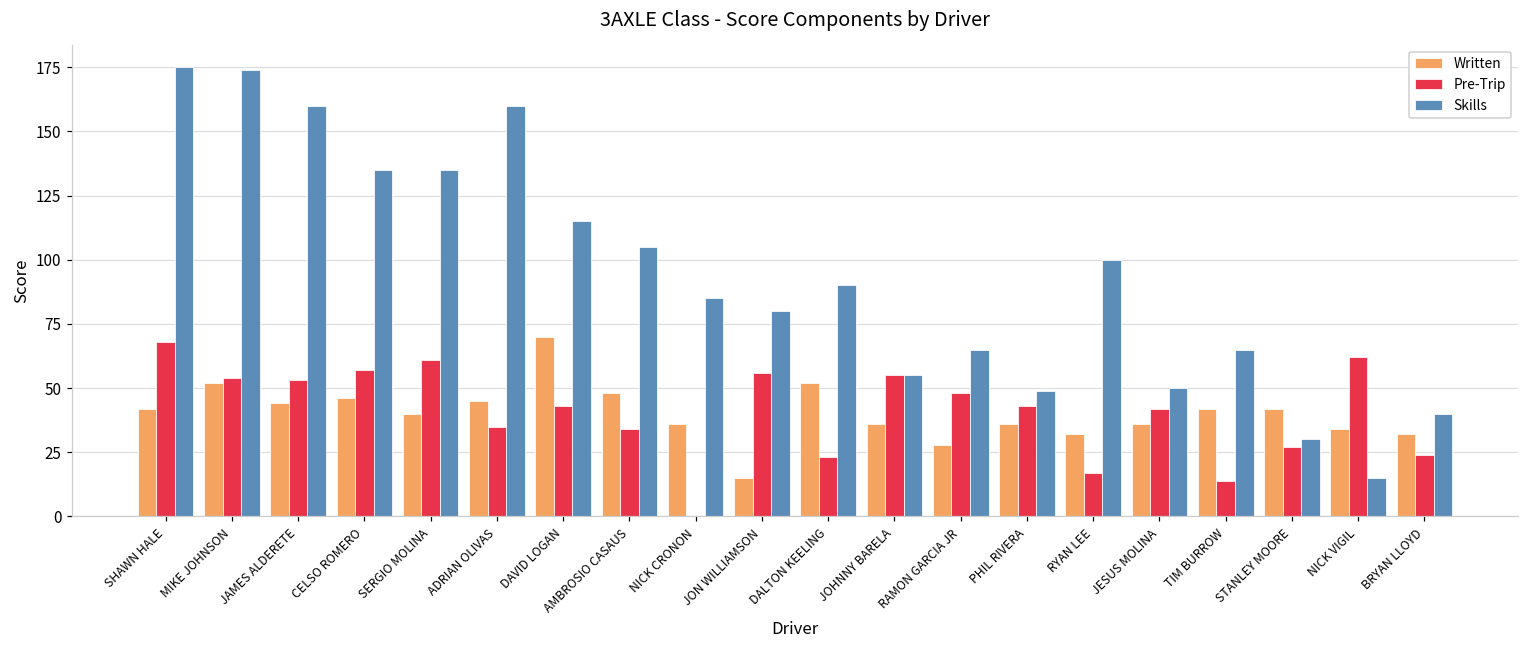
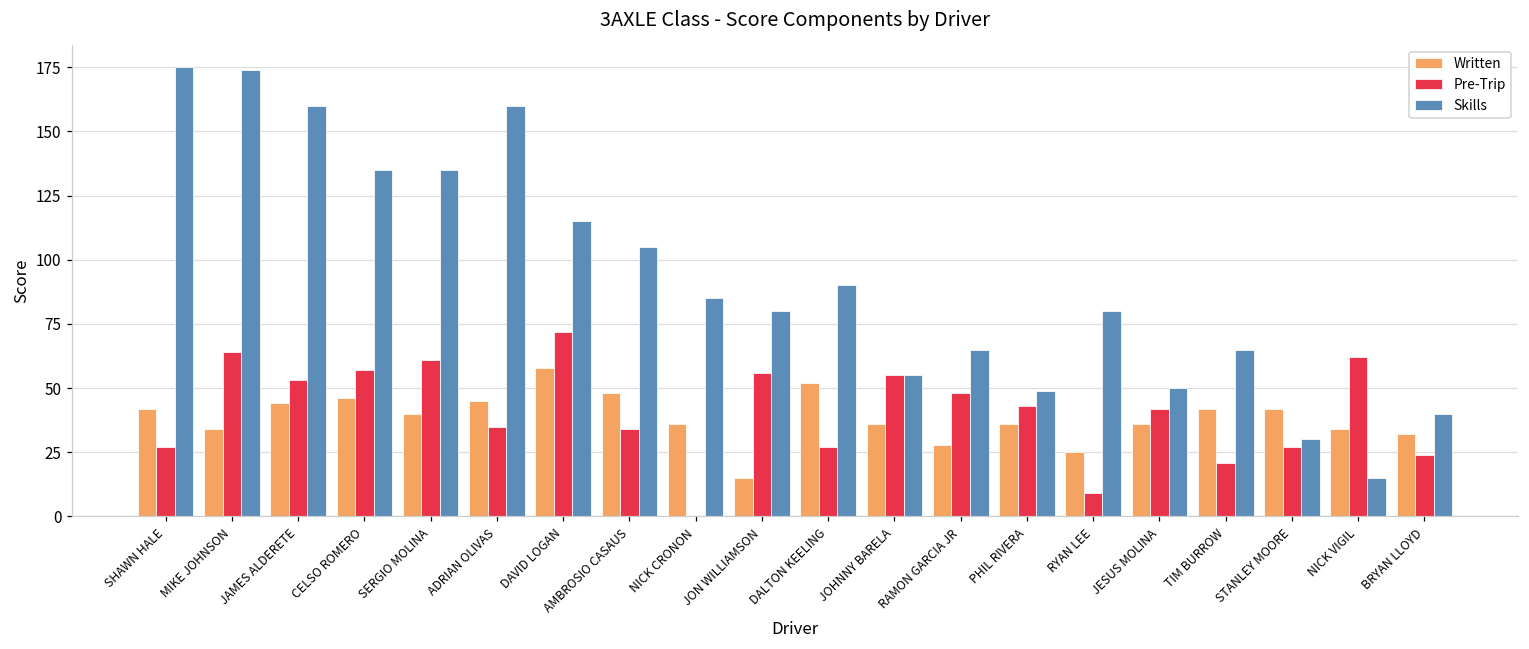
Pre-Trip, SHAWN HALE: 68 -> 27
Written, MIKE JOHNSON: 52 -> 34
Pre-Trip, MIKE JOHNSON: 54 -> 64
Written, DAVID LOGAN: 70 -> 58
Pre-Trip, DAVID LOGAN: 43 -> 72
Pre-Trip, DALTON KEELING: 23 -> 27
Written, RYAN LEE: 32 -> 25
Pre-Trip, RYAN LEE: 17 -> 9
Skills, RYAN LEE: 100 -> 80
Pre-Trip, TIM BURROW: 14 -> 21
